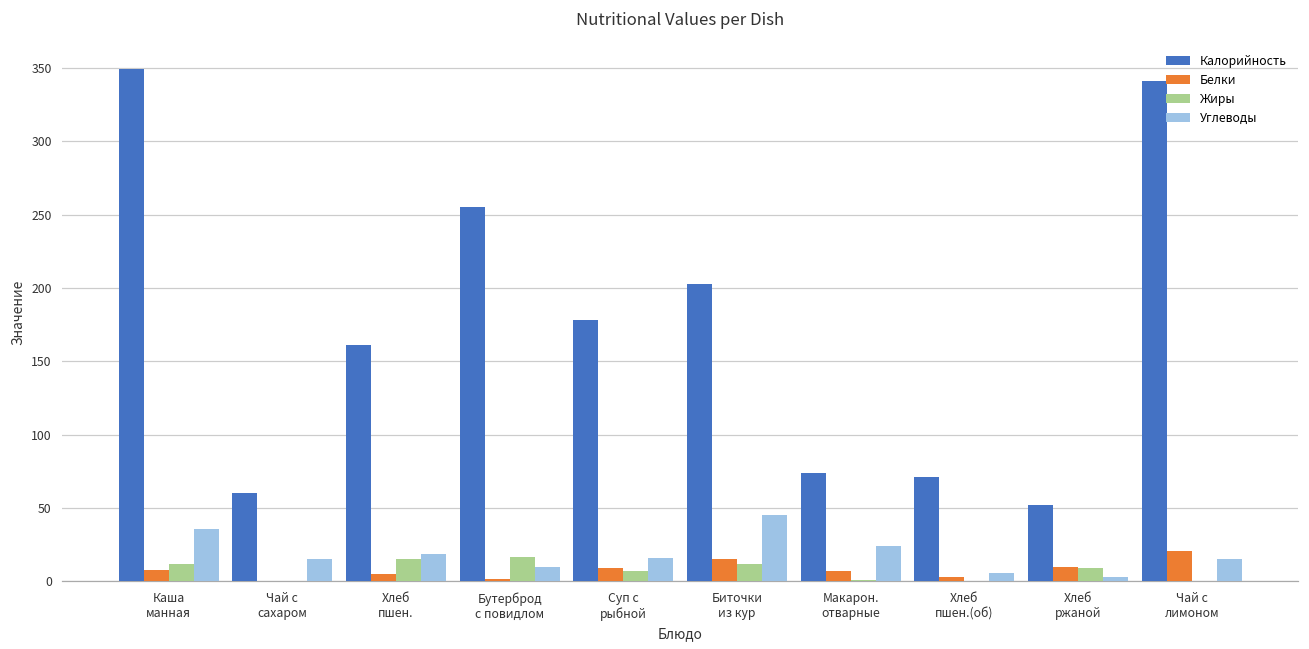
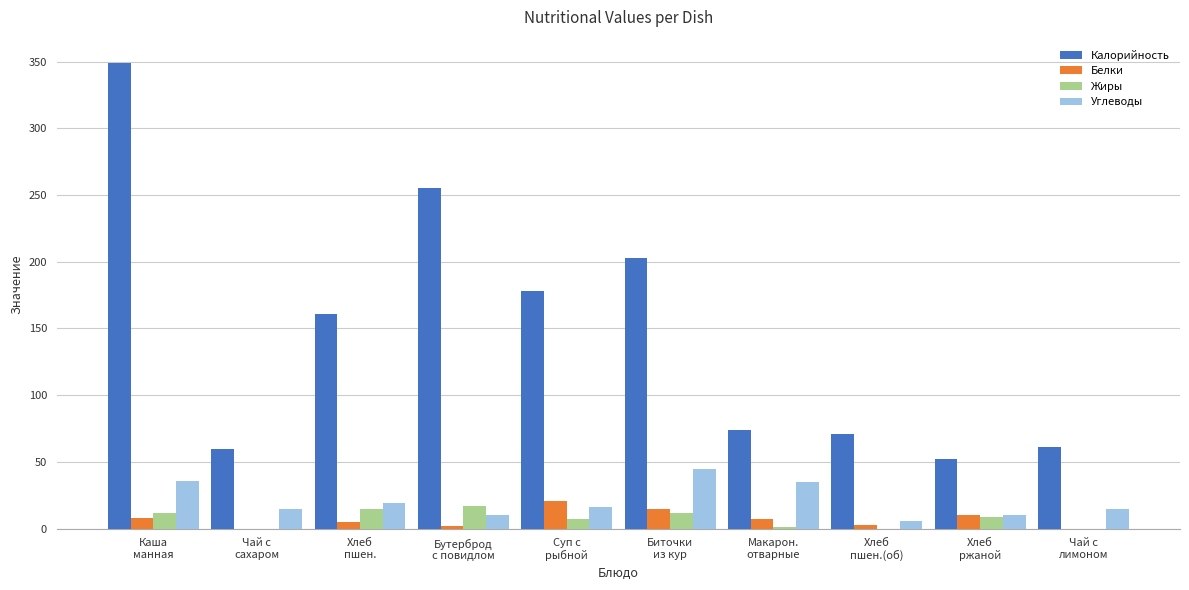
Белки, Суп с рыбной: 9 -> 21
Углеводы, Макарон. отварные: 24 -> 35
Углеводы, Хлеб ржаной: 3 -> 10
Калорийность, Чай с лимоном: 341 -> 61
Белки, Чай с лимоном: 21 -> 0
